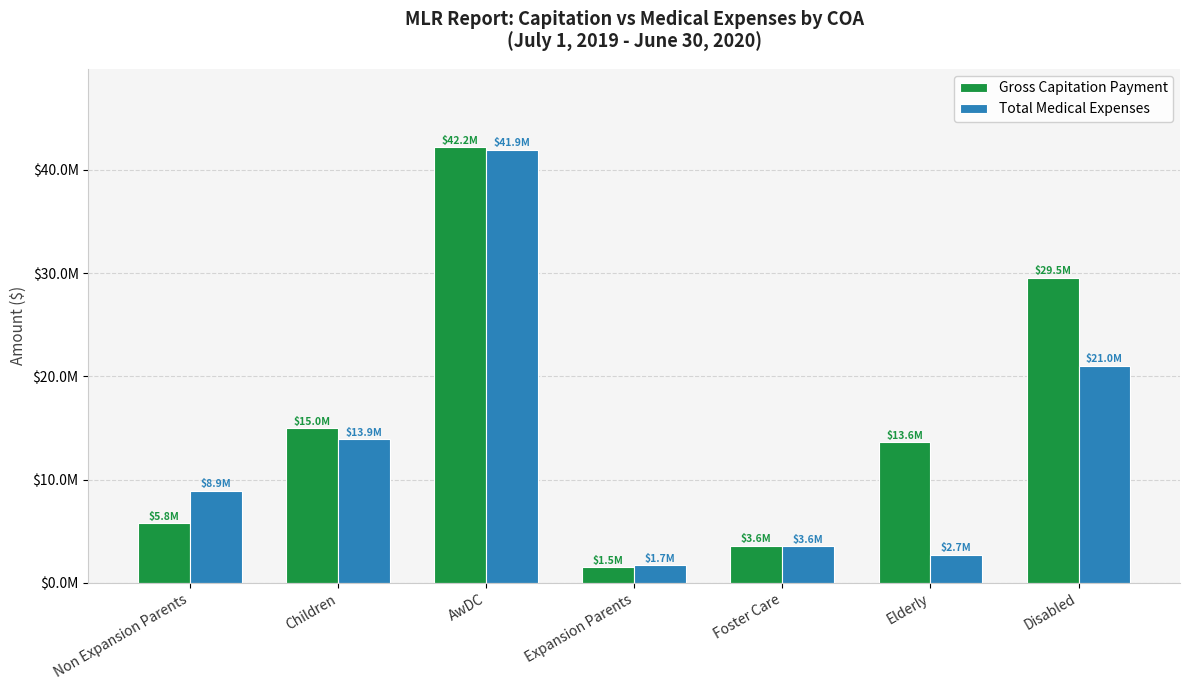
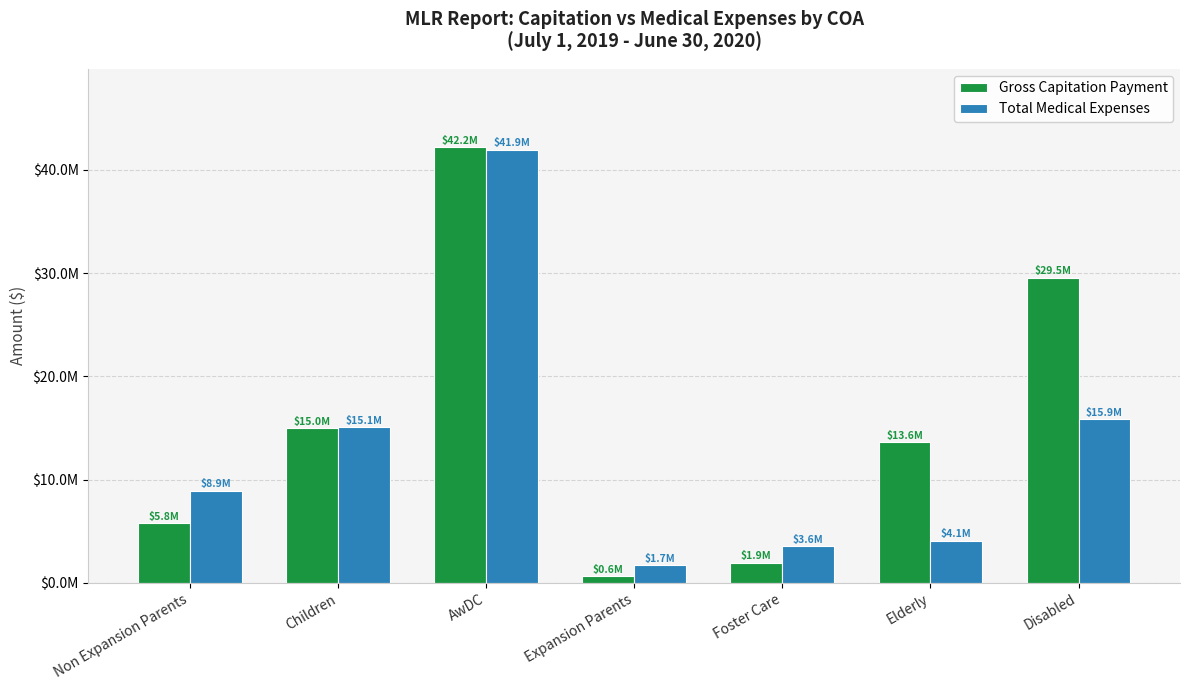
Total Medical Expenses, Children: $13.9M -> $15.1M
Gross Capitation Payment, Expansion Parents: $1.5M -> $0.6M
Gross Capitation Payment, Foster Care: $3.6M -> $1.9M
Total Medical Expenses, Elderly: $2.7M -> $4.1M
Total Medical Expenses, Disabled: $21.0M -> $15.9M
